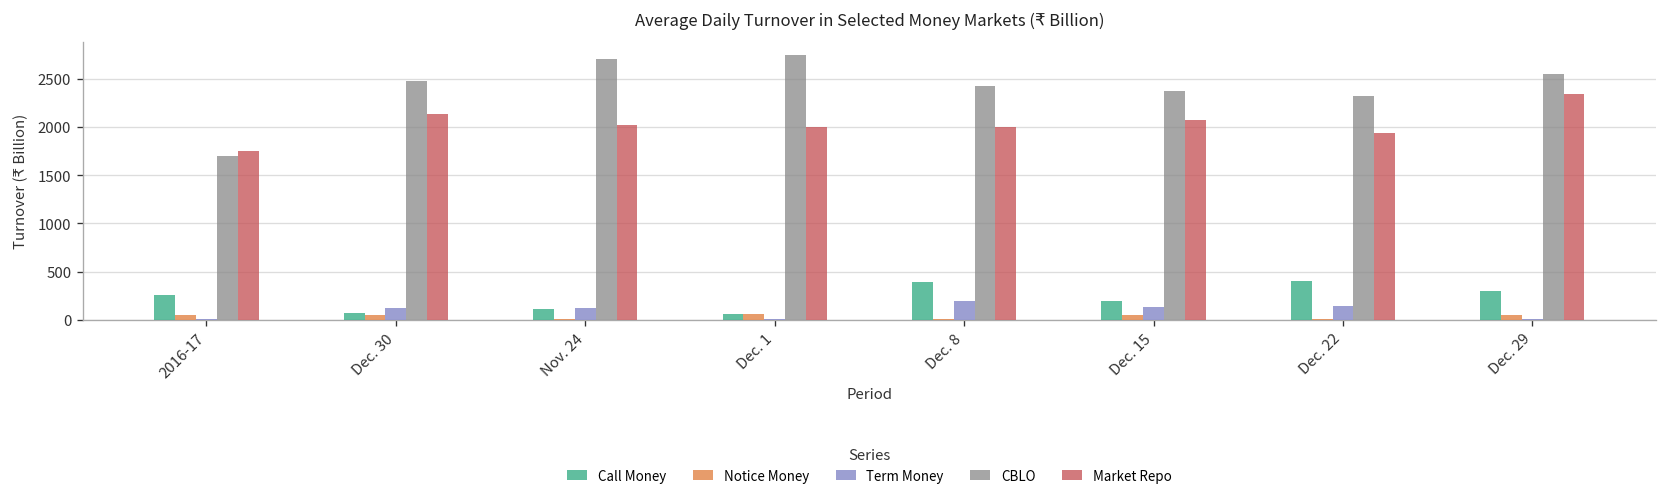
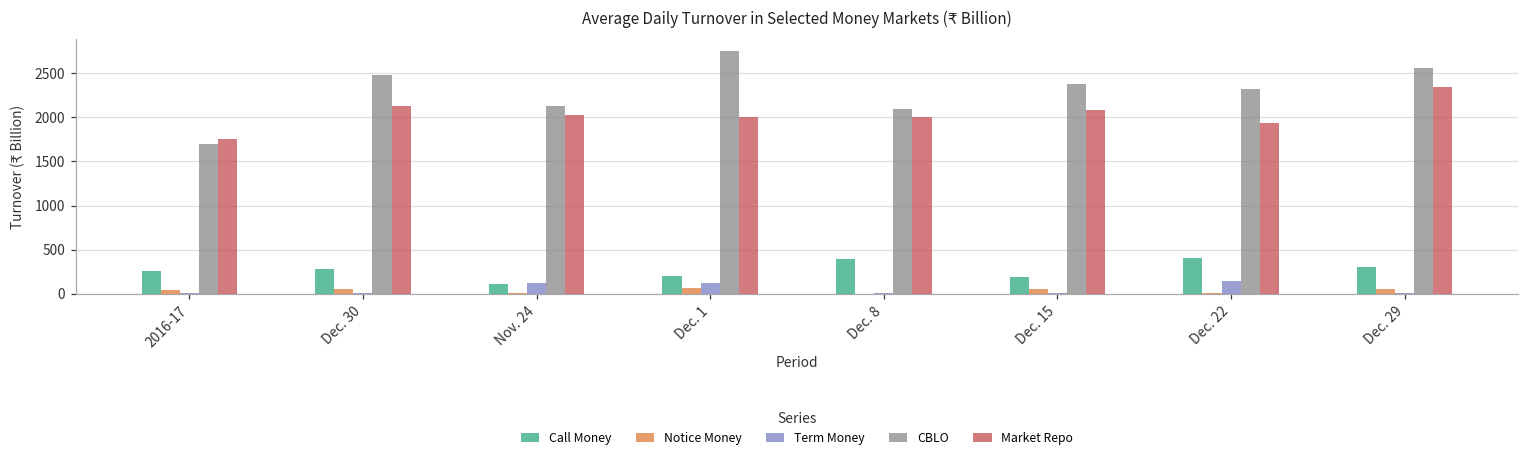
Call Money, Dec. 30: 100 -> 300
Term Money, Dec. 30: 100 -> 0
CBLO, Nov. 24: 2700 -> 2100
Call Money, Dec. 1: 100 -> 200
Term Money, Dec. 1: 0 -> 100
Term Money, Dec. 8: 200 -> 0
CBLO, Dec. 8: 2400 -> 2100
Term Money, Dec. 15: 100 -> 0
